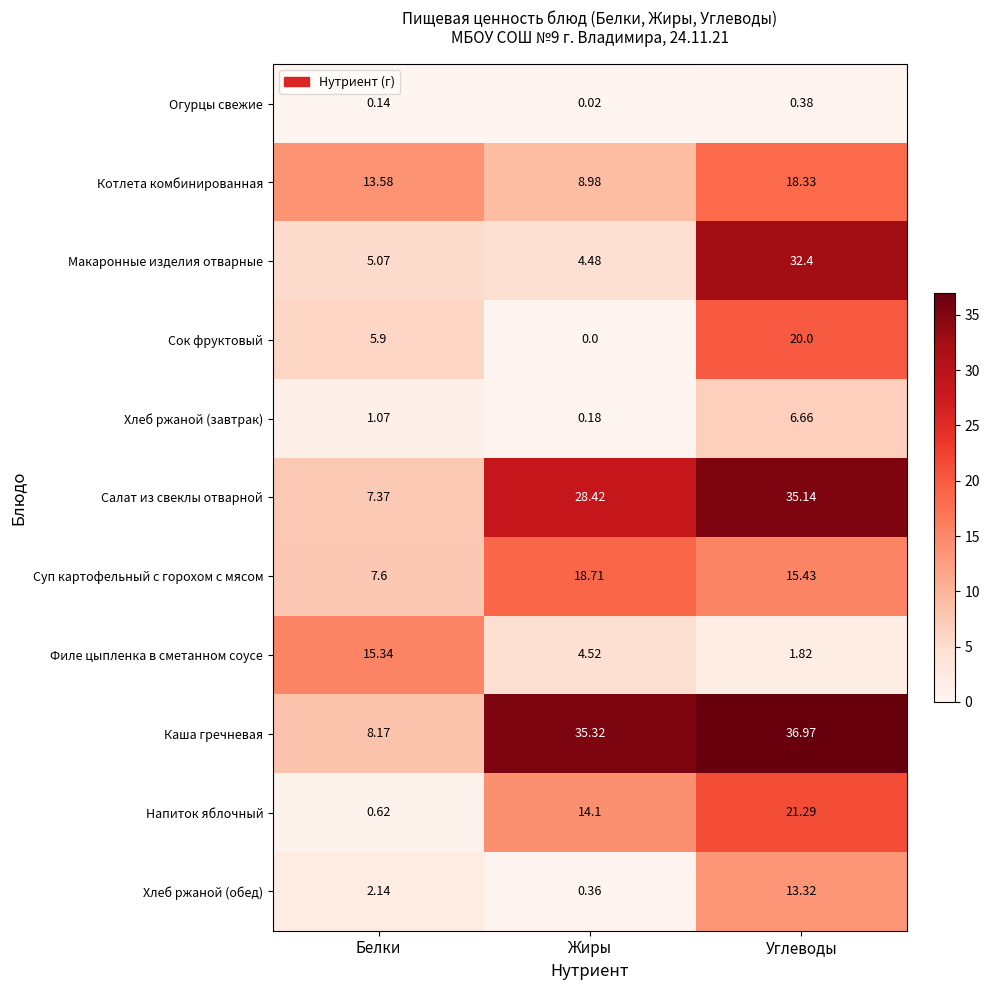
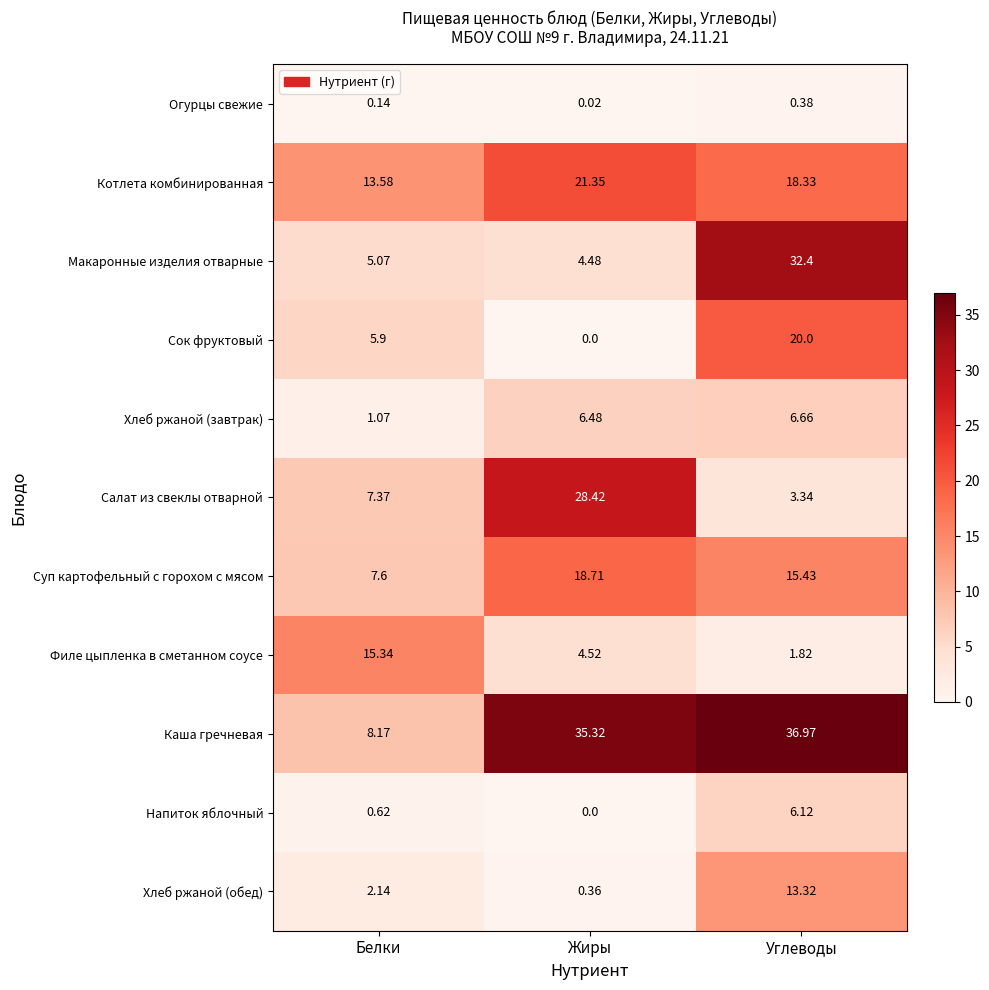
Котлета комбинированная, Жиры: 8.98 -> 21.35
Хлеб ржаной (завтрак), Жиры: 0.18 -> 6.48
Салат из свеклы отварной, Углеводы: 35.14 -> 3.34
Напиток яблочный, Жиры: 14.1 -> 0.0
Напиток яблочный, Углеводы: 21.29 -> 6.12
